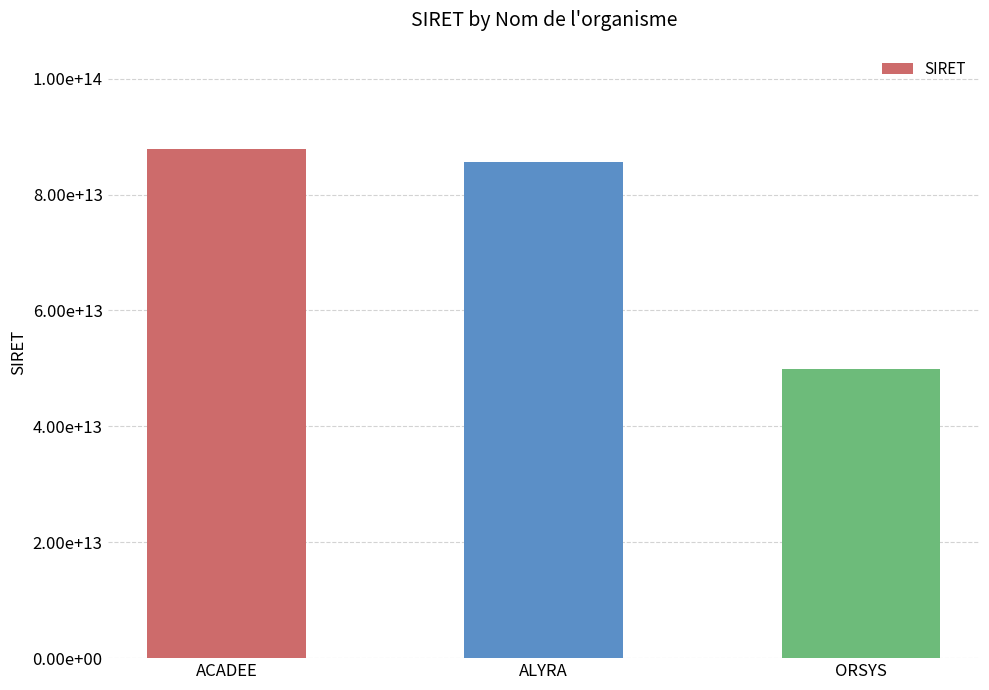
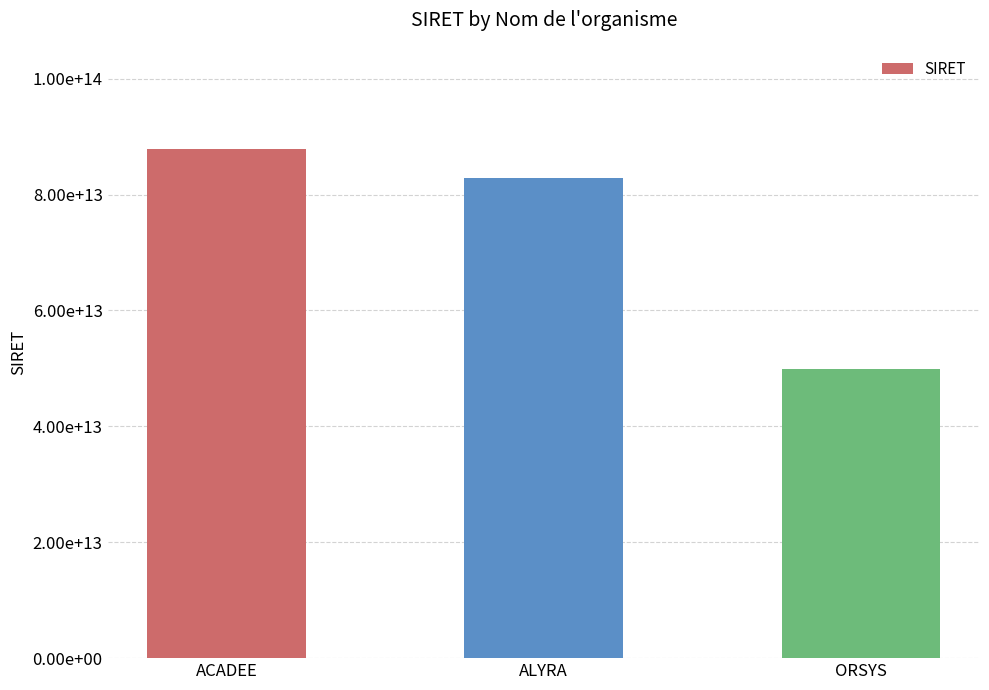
ALYRA: 86000000000000 -> 83000000000000
